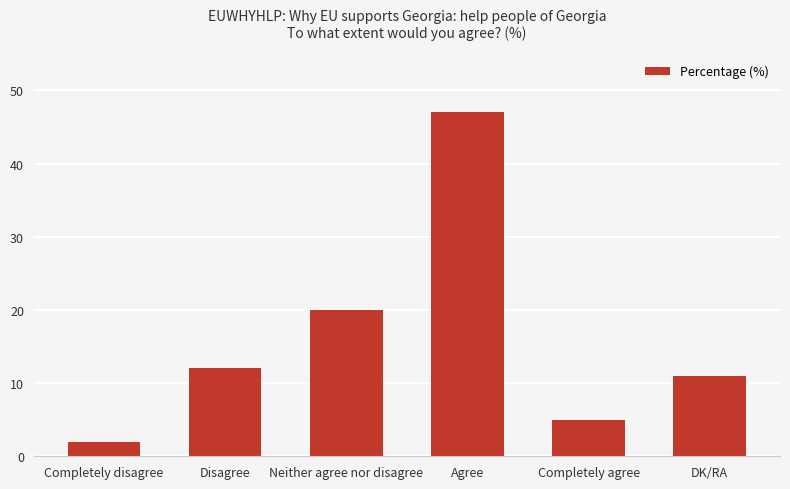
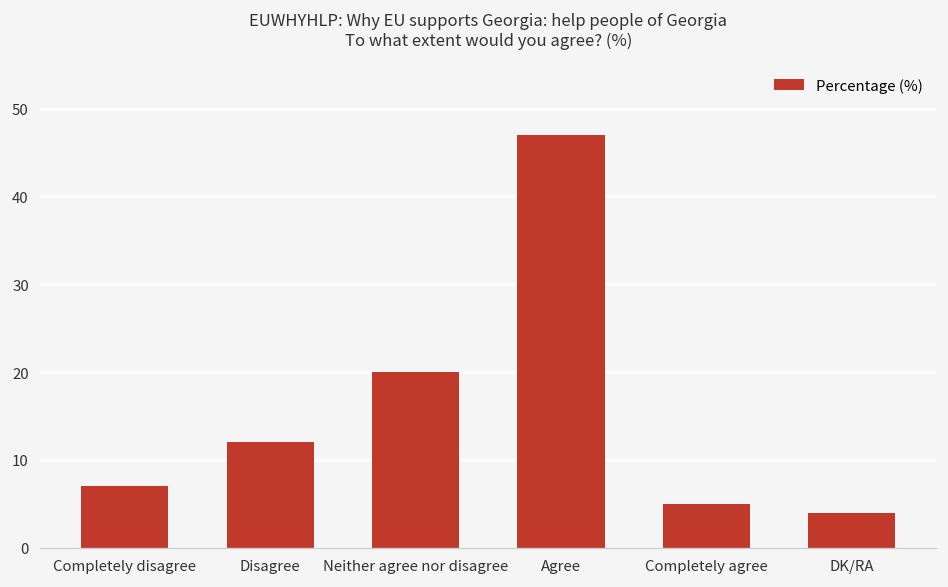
Completely disagree: 2 -> 7
DK/RA: 11 -> 4
